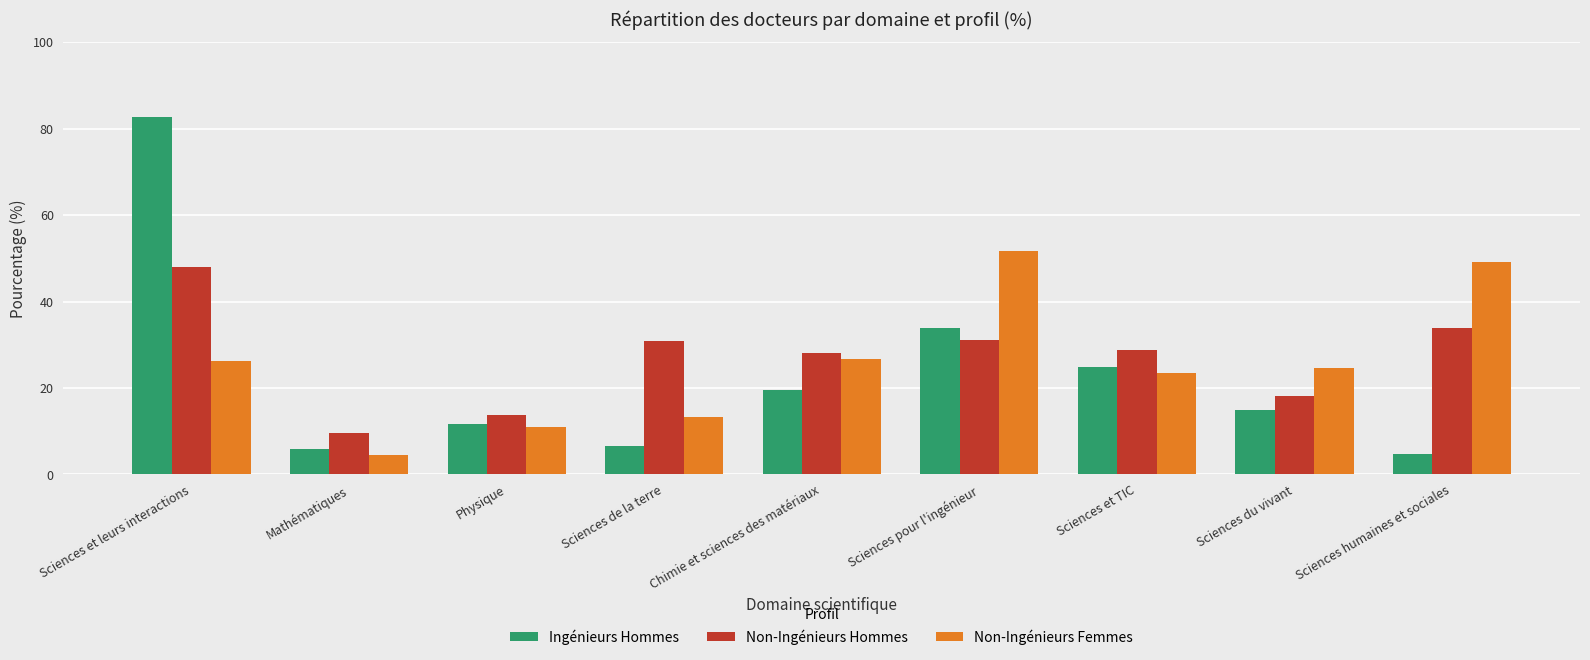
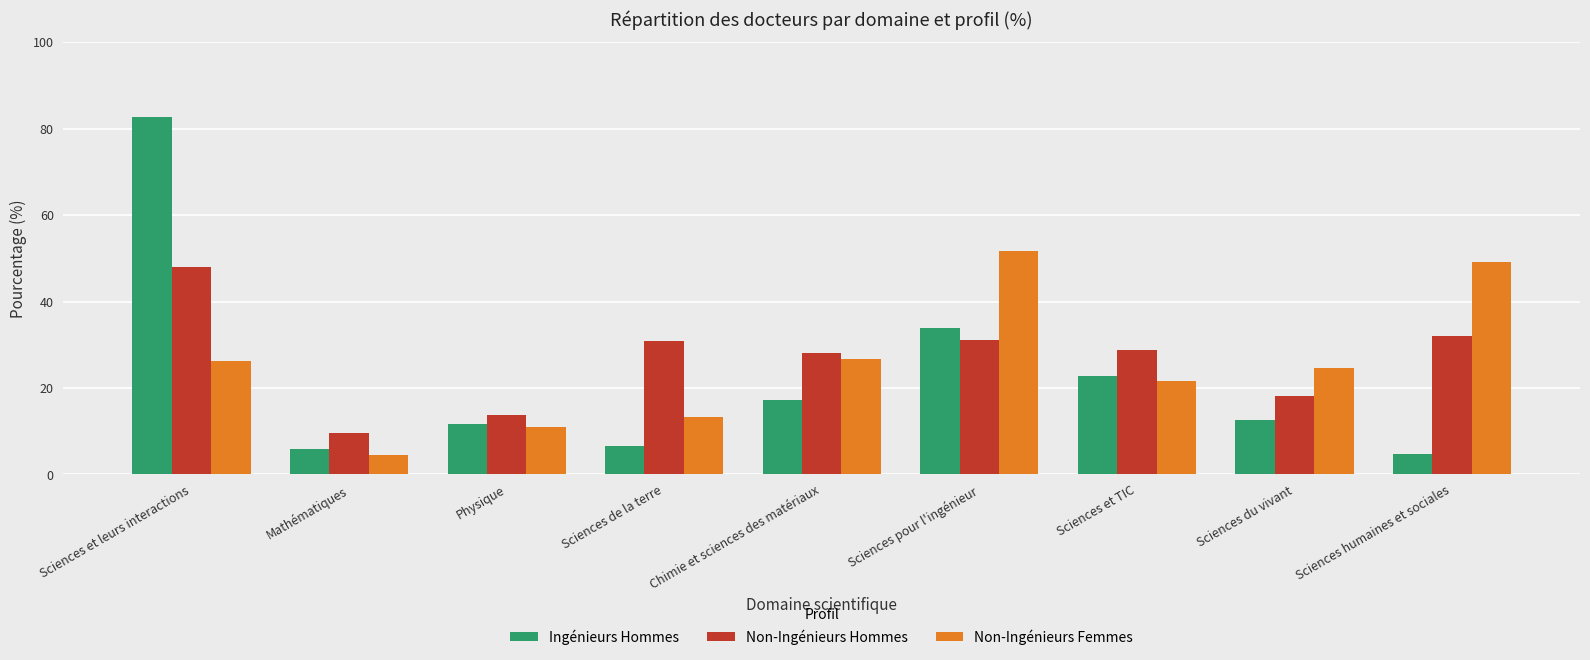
Ingénieurs Hommes, Chimie et sciences des matériaux: 20 -> 17
Ingénieurs Hommes, Sciences et TIC: 25 -> 23
Non-Ingénieurs Femmes, Sciences et TIC: 24 -> 22
Ingénieurs Hommes, Sciences du vivant: 15 -> 13
Non-Ingénieurs Hommes, Sciences humaines et sociales: 34 -> 32
